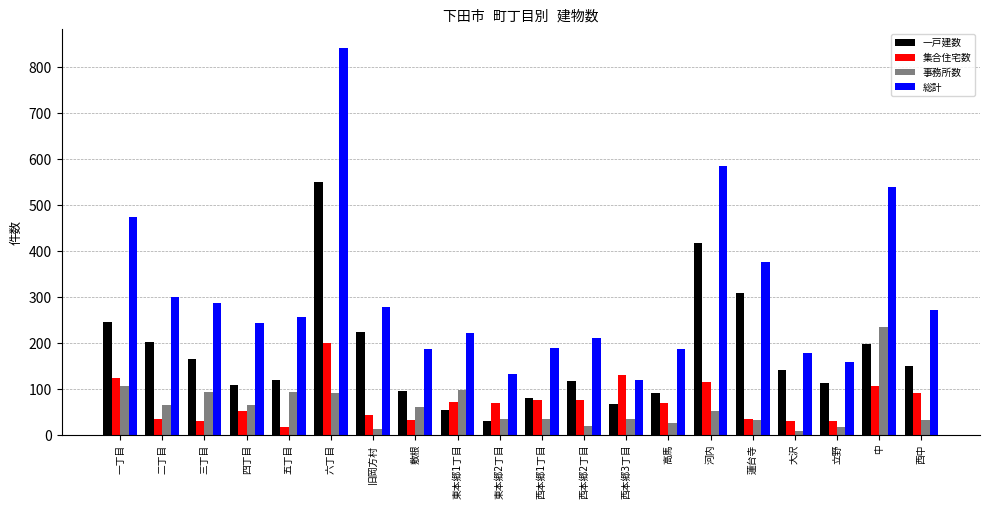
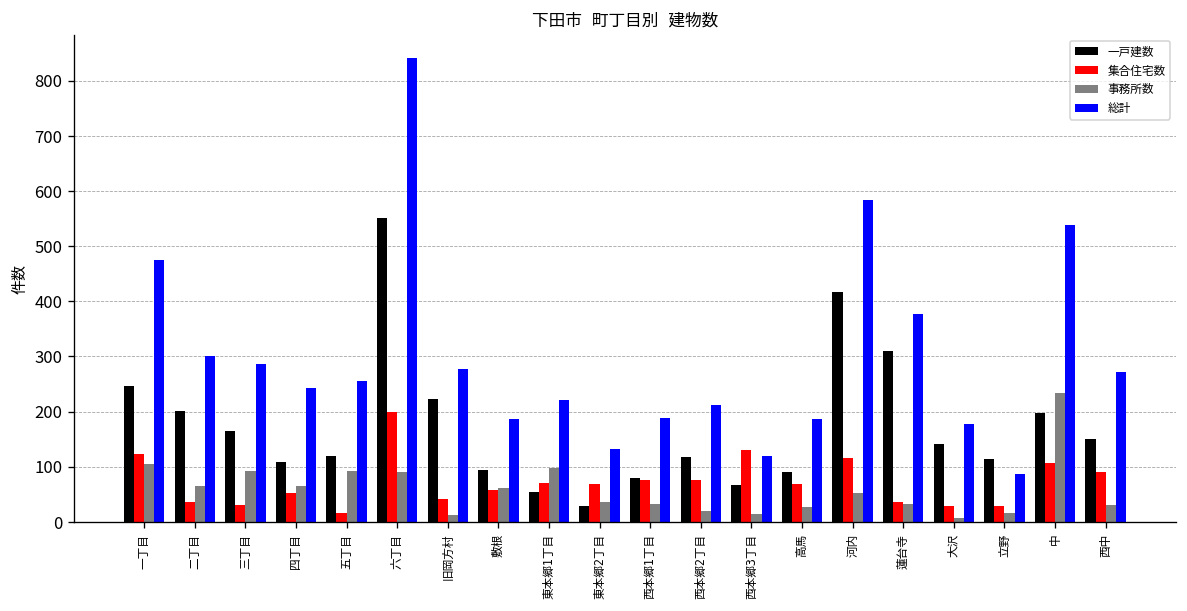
集合住宅数, 敷根: 30 -> 60
事務所数, 西本郷3丁目: 30 -> 10
総計, 立野: 160 -> 90
